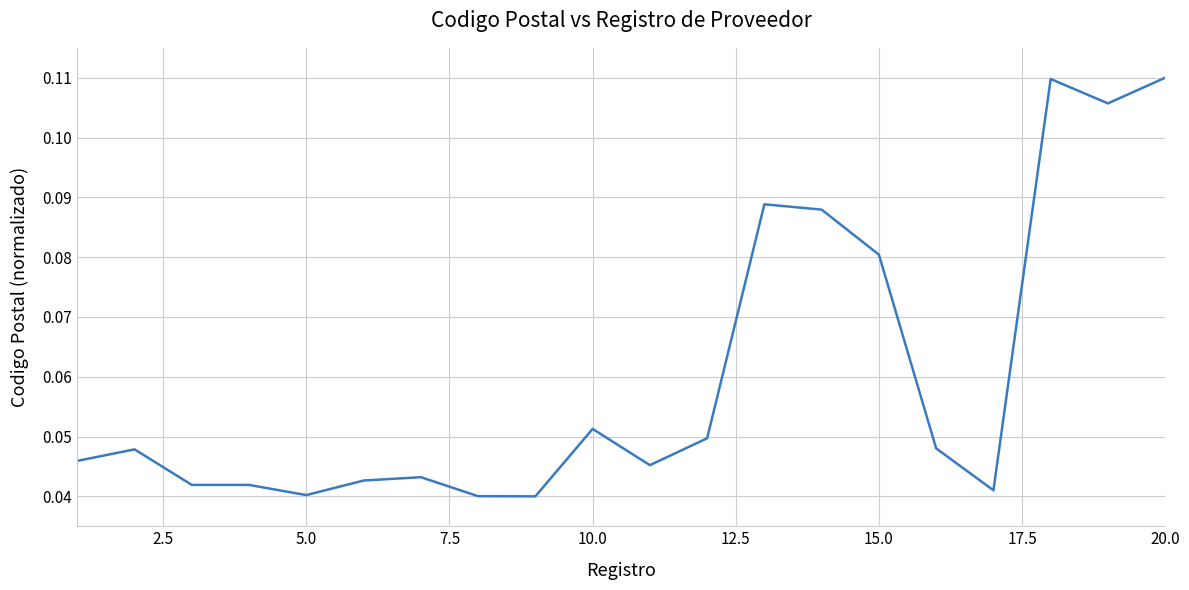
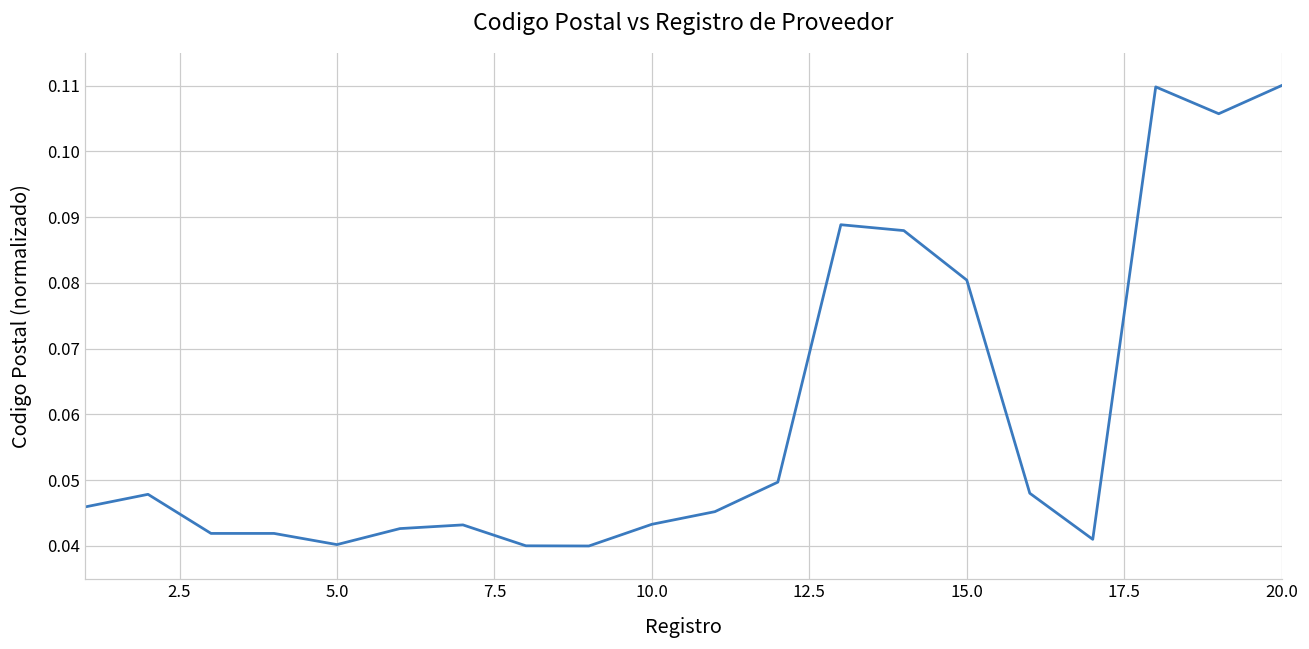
10.0: 0.051 -> 0.043
